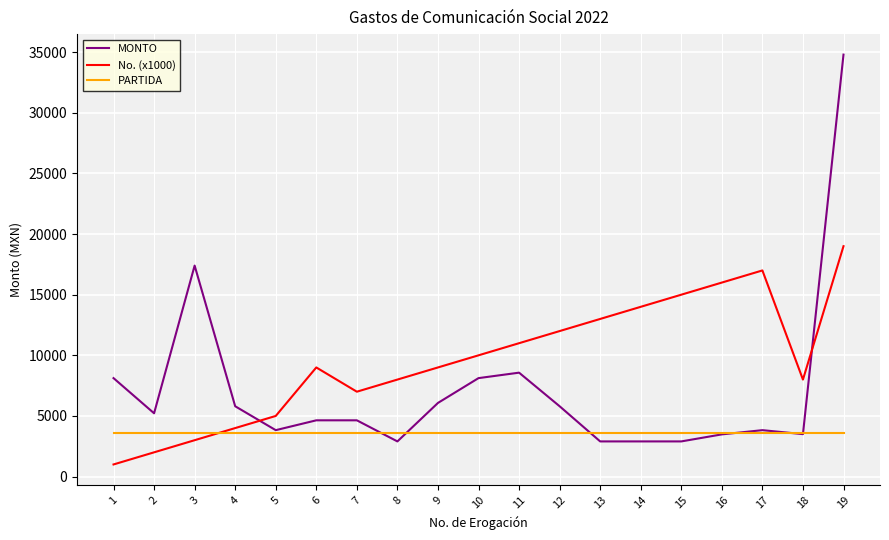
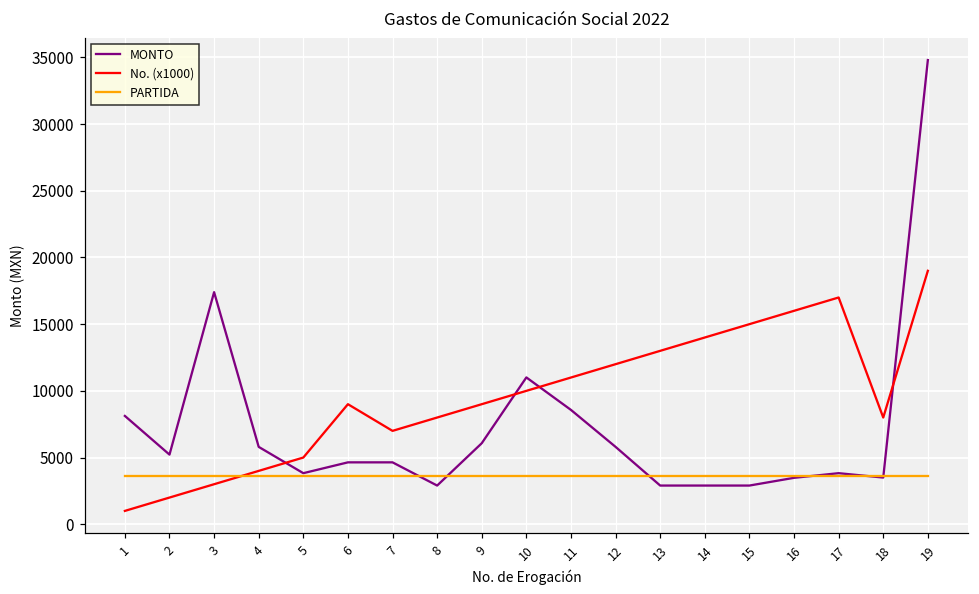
MONTO, 10: 8100 -> 11000
